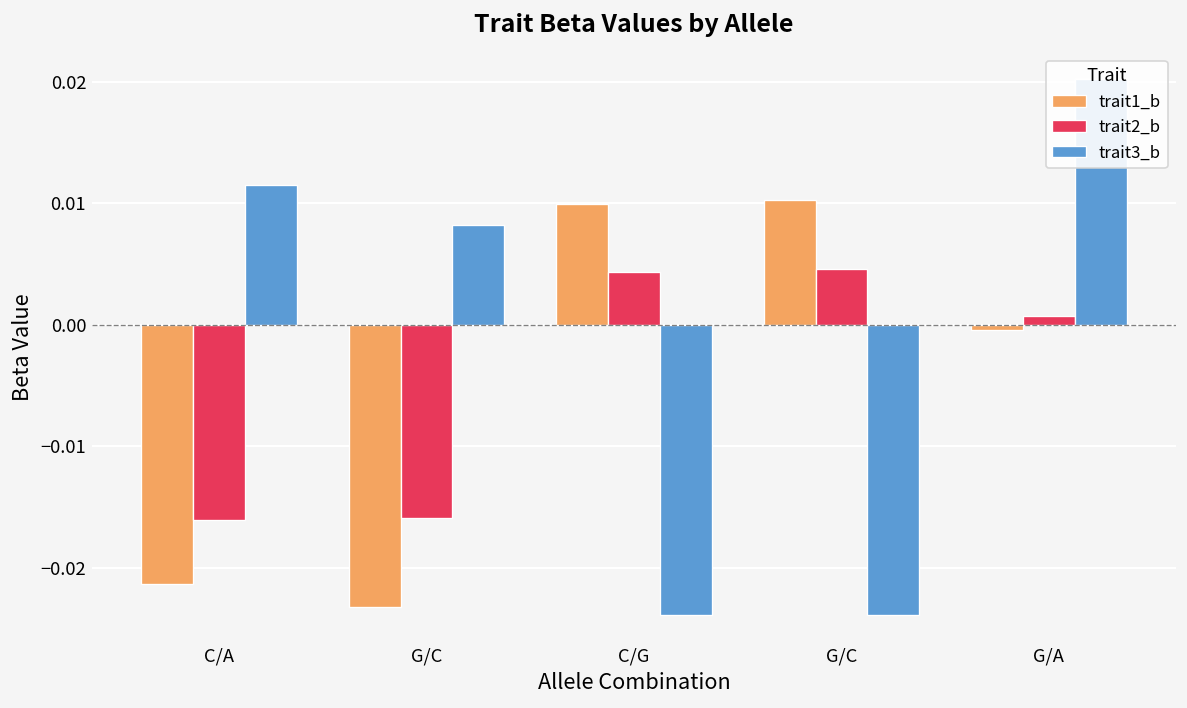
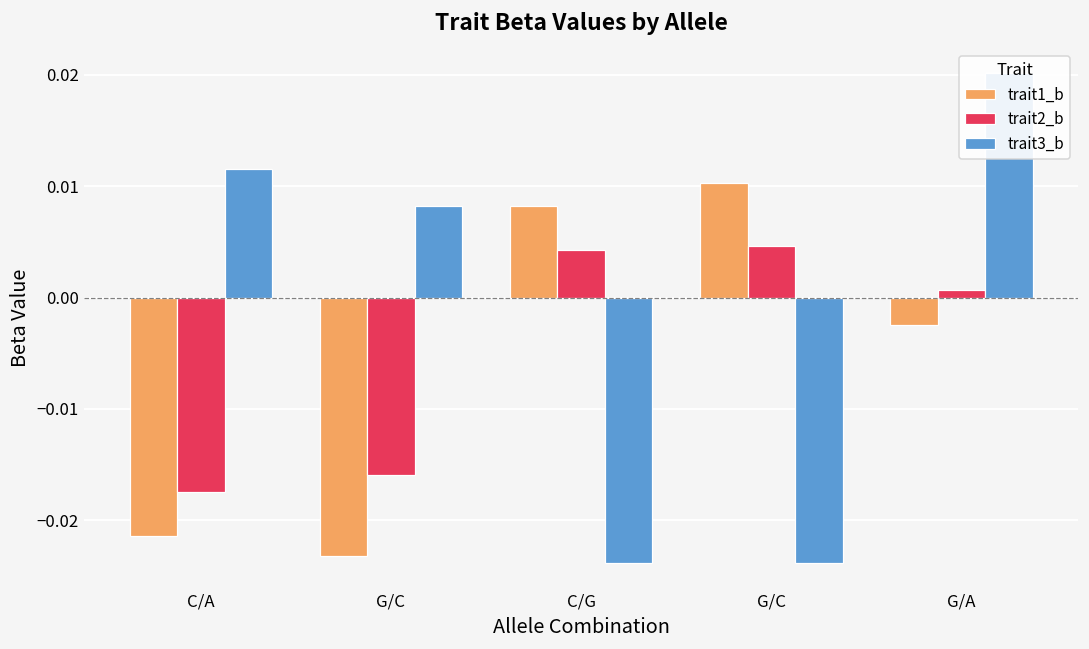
trait2_b, C/A: -0.0161 -> -0.0174
trait1_b, C/G: 0.0100 -> 0.0082
trait1_b, G/A: -0.0005 -> -0.0025
